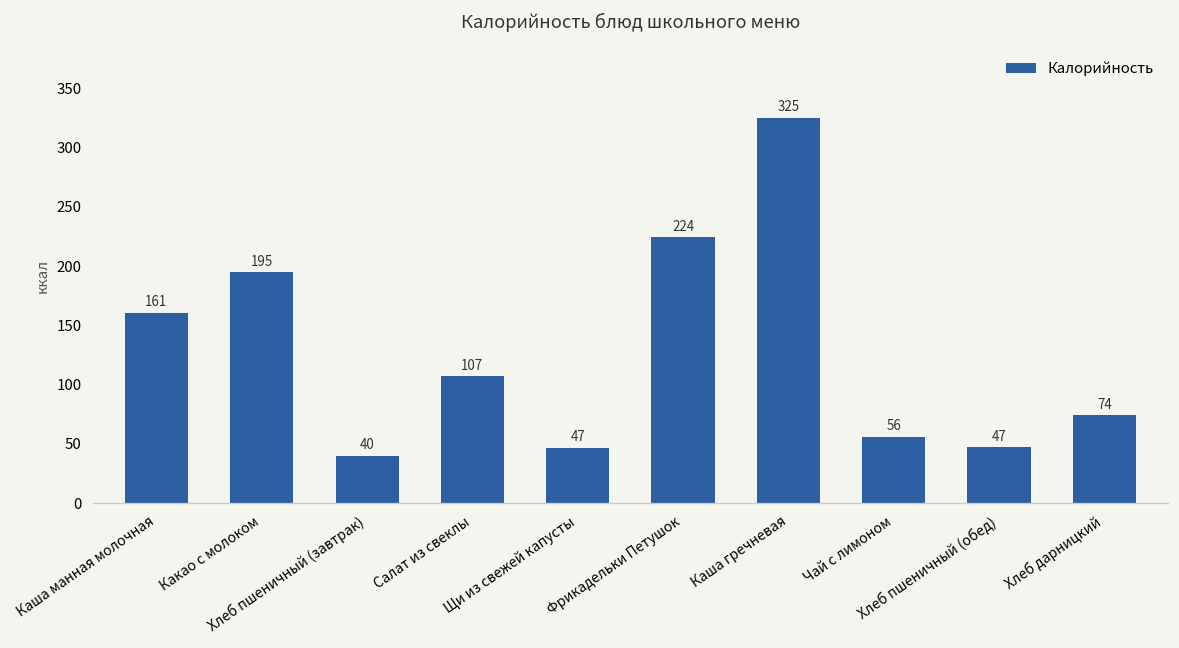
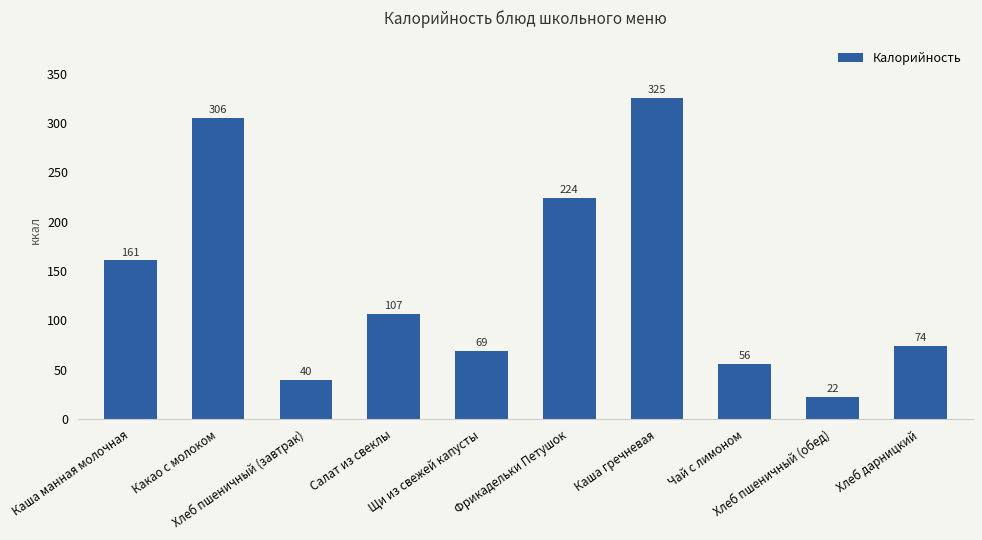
Какао с молоком: 195 -> 306
Щи из свежей капусты: 47 -> 69
Хлеб пшеничный (обед): 47 -> 22
